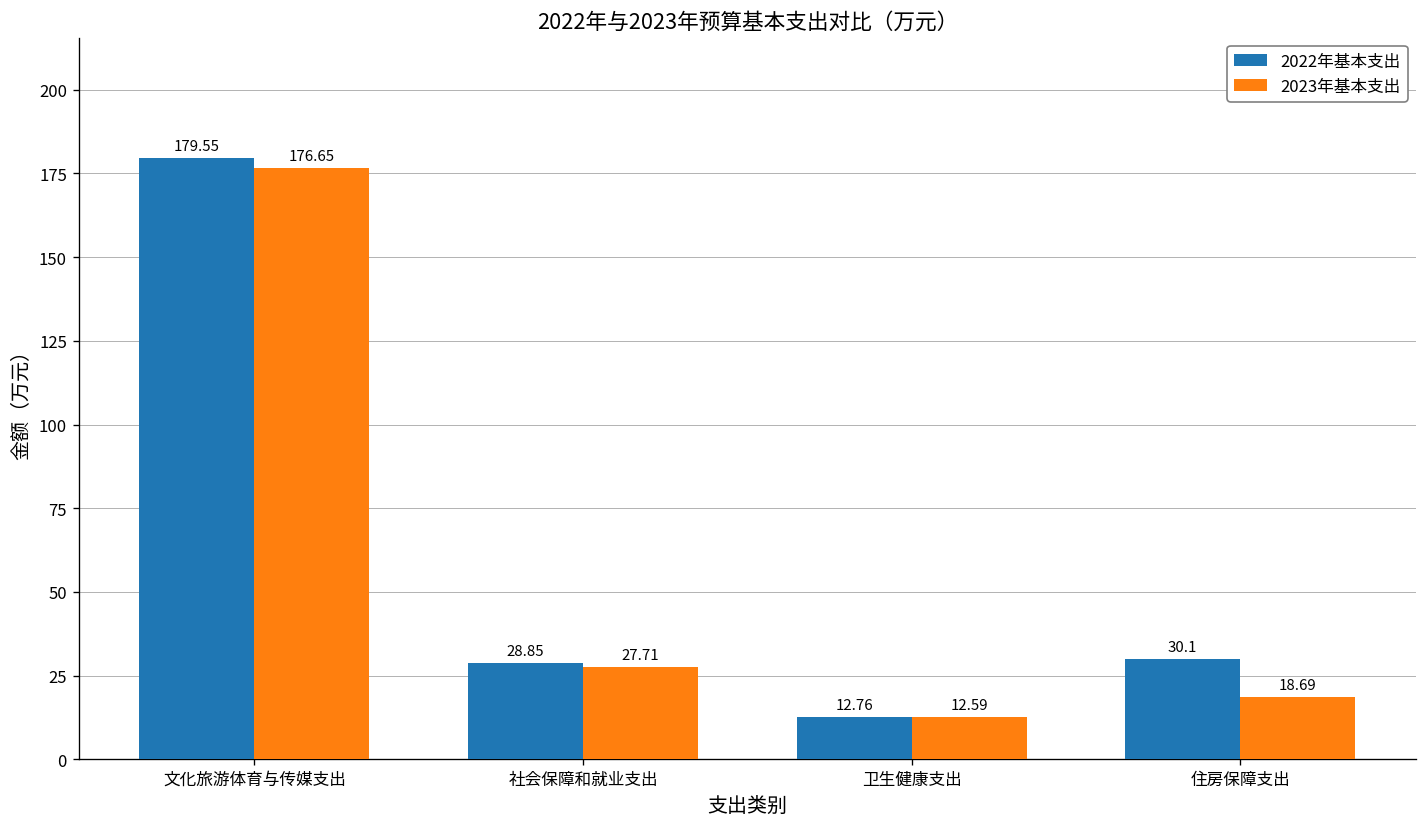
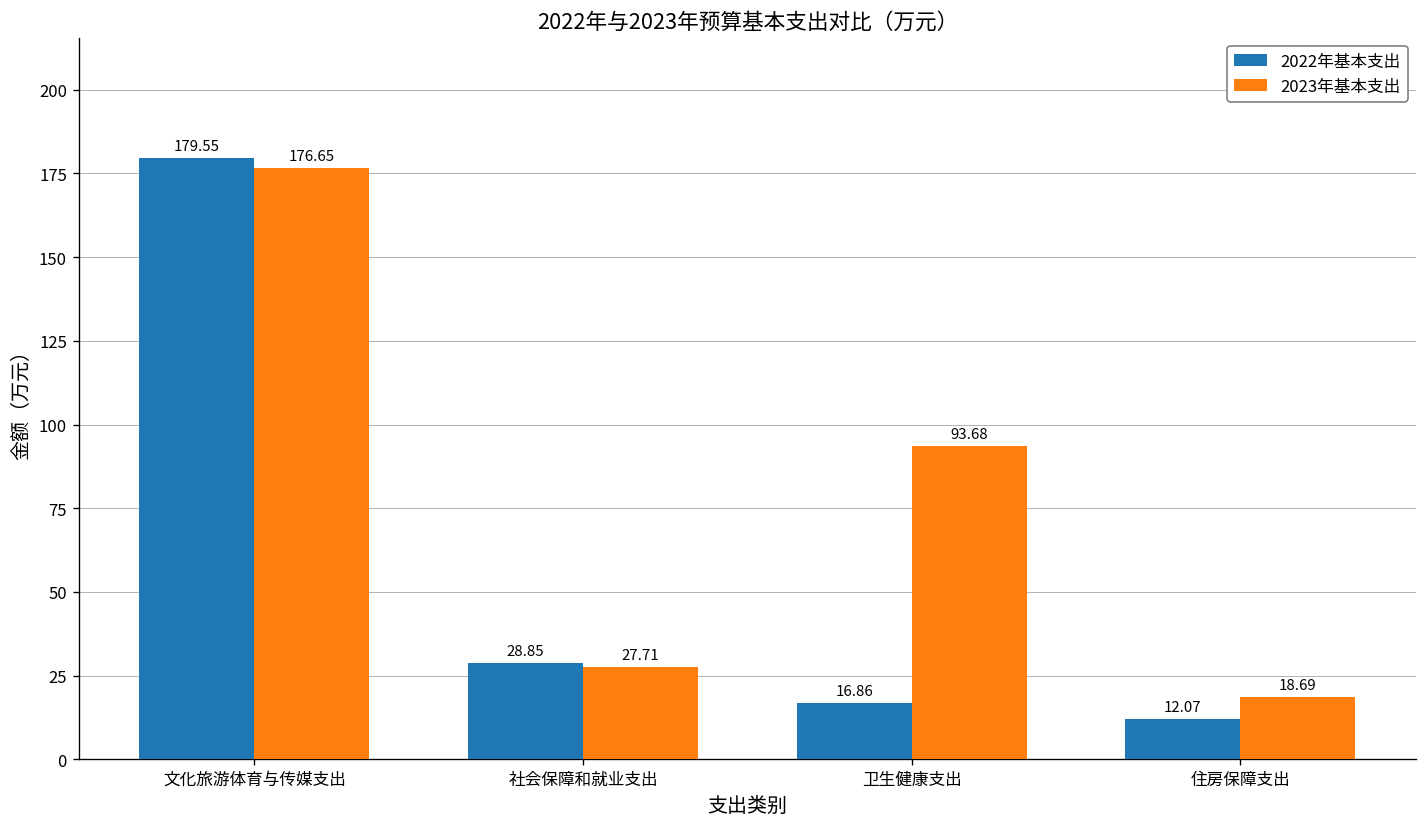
2022年基本支出, 卫生健康支出: 12.76 -> 16.86
2023年基本支出, 卫生健康支出: 12.59 -> 93.68
2022年基本支出, 住房保障支出: 30.1 -> 12.07
